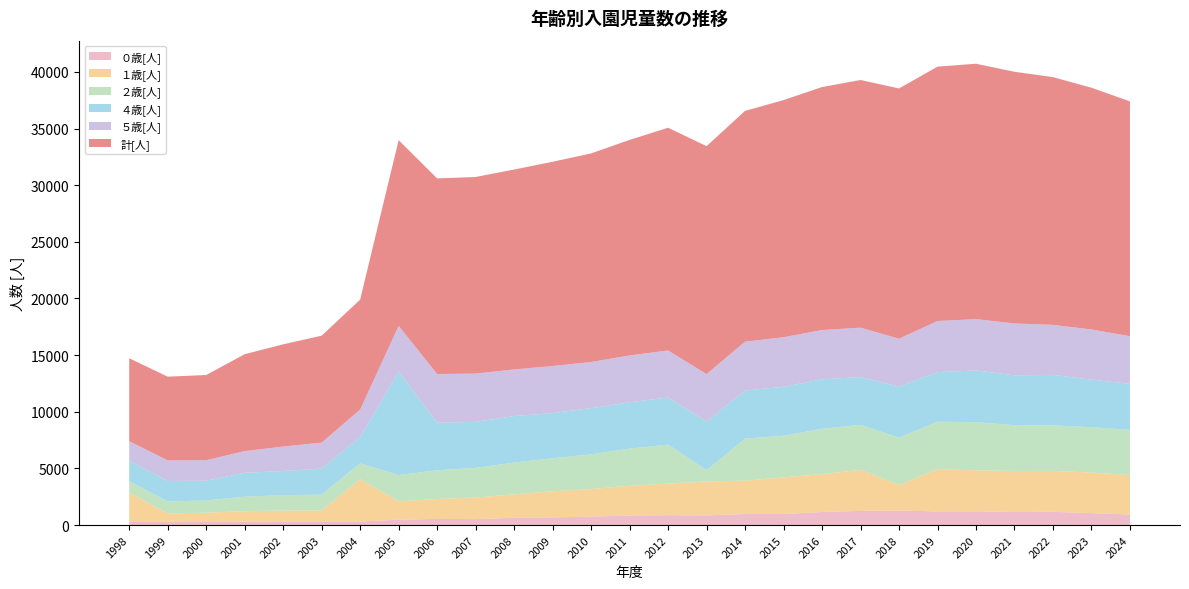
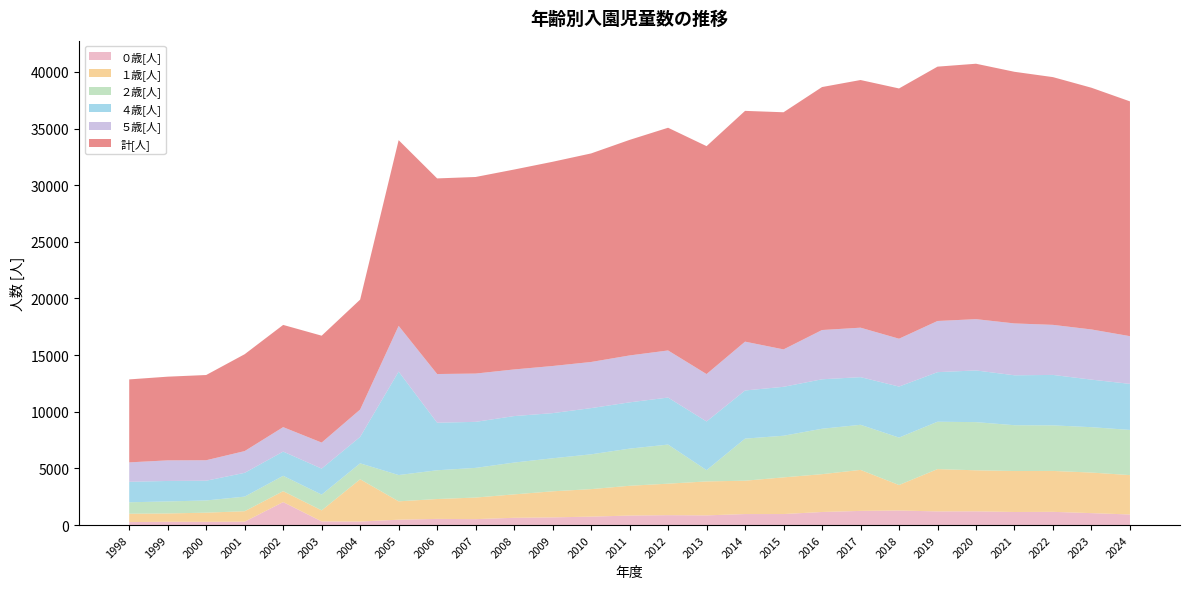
１歳[人], 1998: 2600 -> 700
０歳[人], 2002: 300 -> 2000
５歳[人], 2015: 4400 -> 3300
